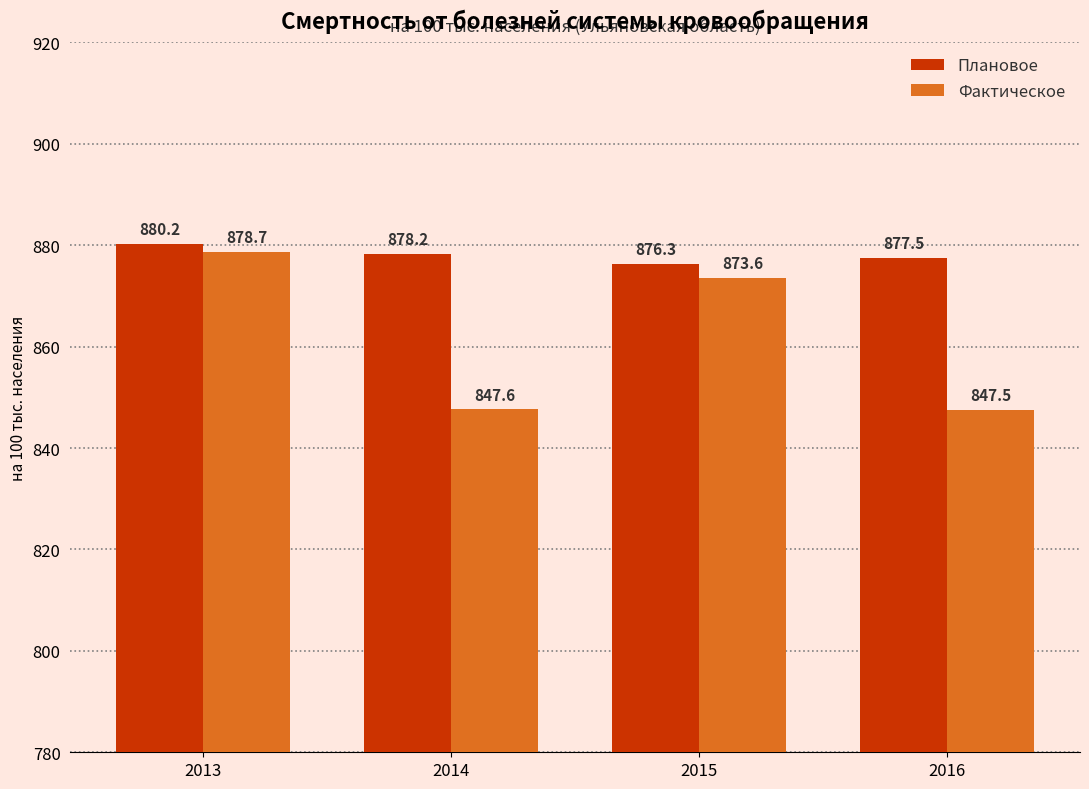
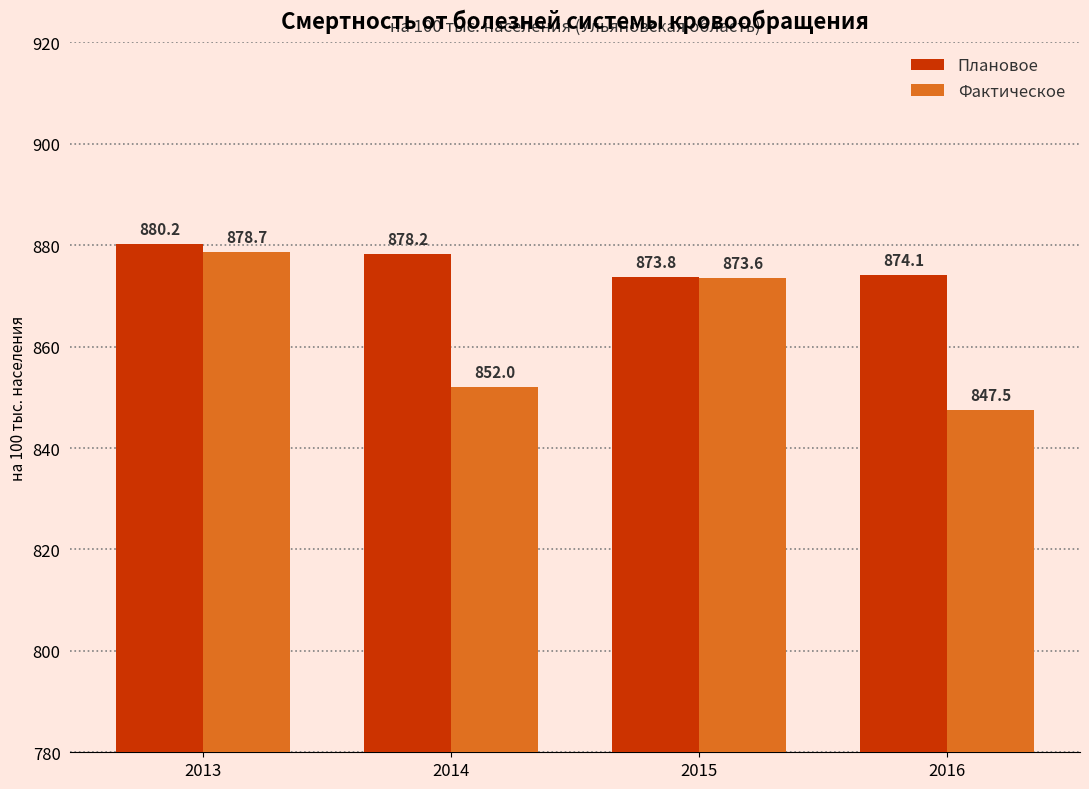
Фактическое, 2014: 847.6 -> 852.0
Плановое, 2015: 876.3 -> 873.8
Плановое, 2016: 877.5 -> 874.1
